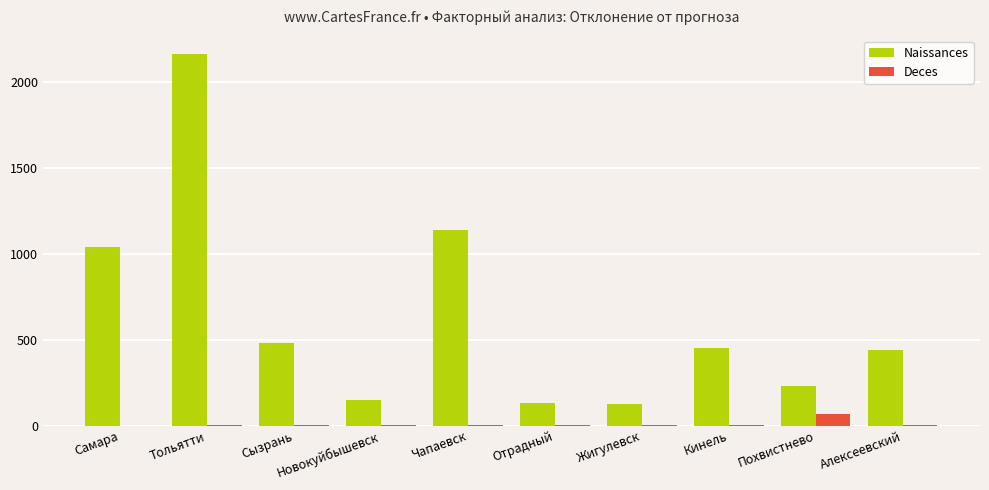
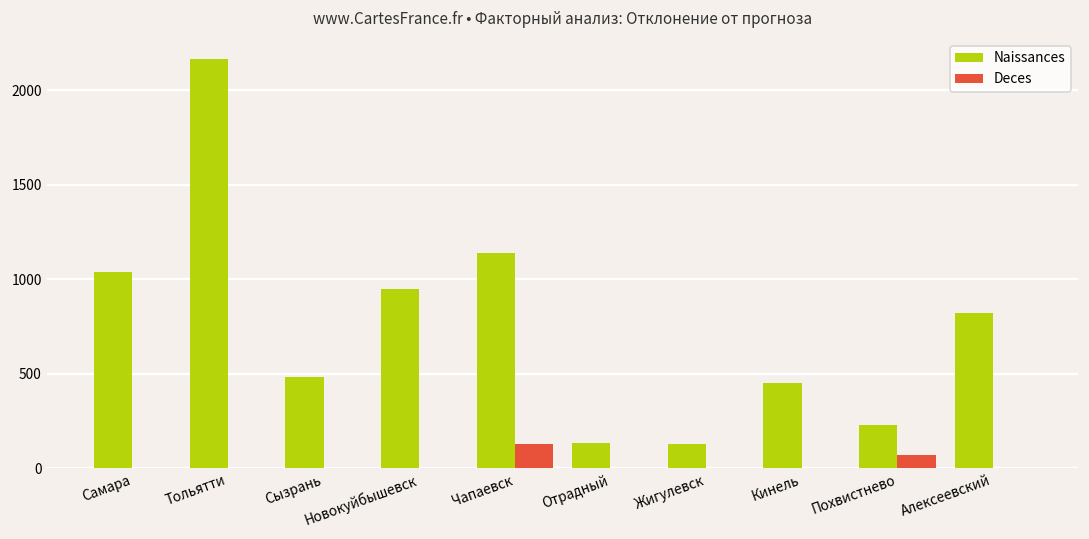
Naissances, Новокуйбышевск: 150 -> 950
Deces, Чапаевск: 0 -> 130
Naissances, Алексеевский: 440 -> 820
